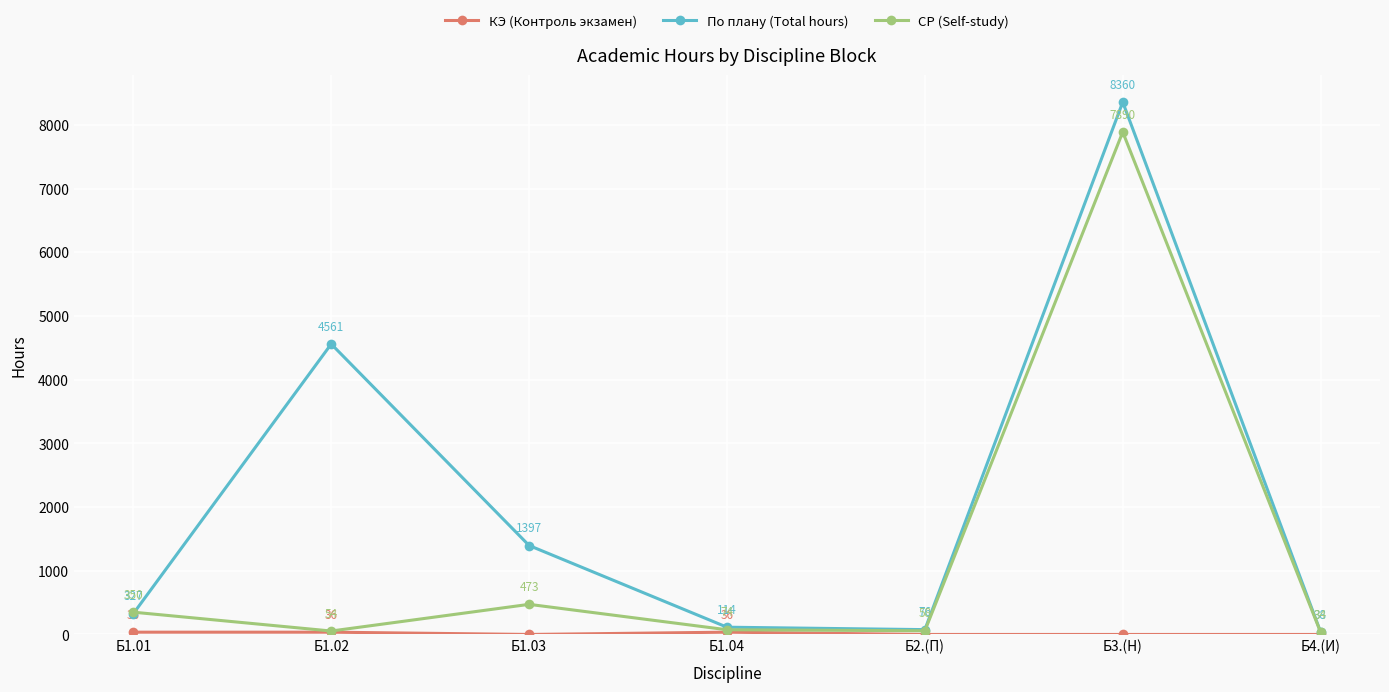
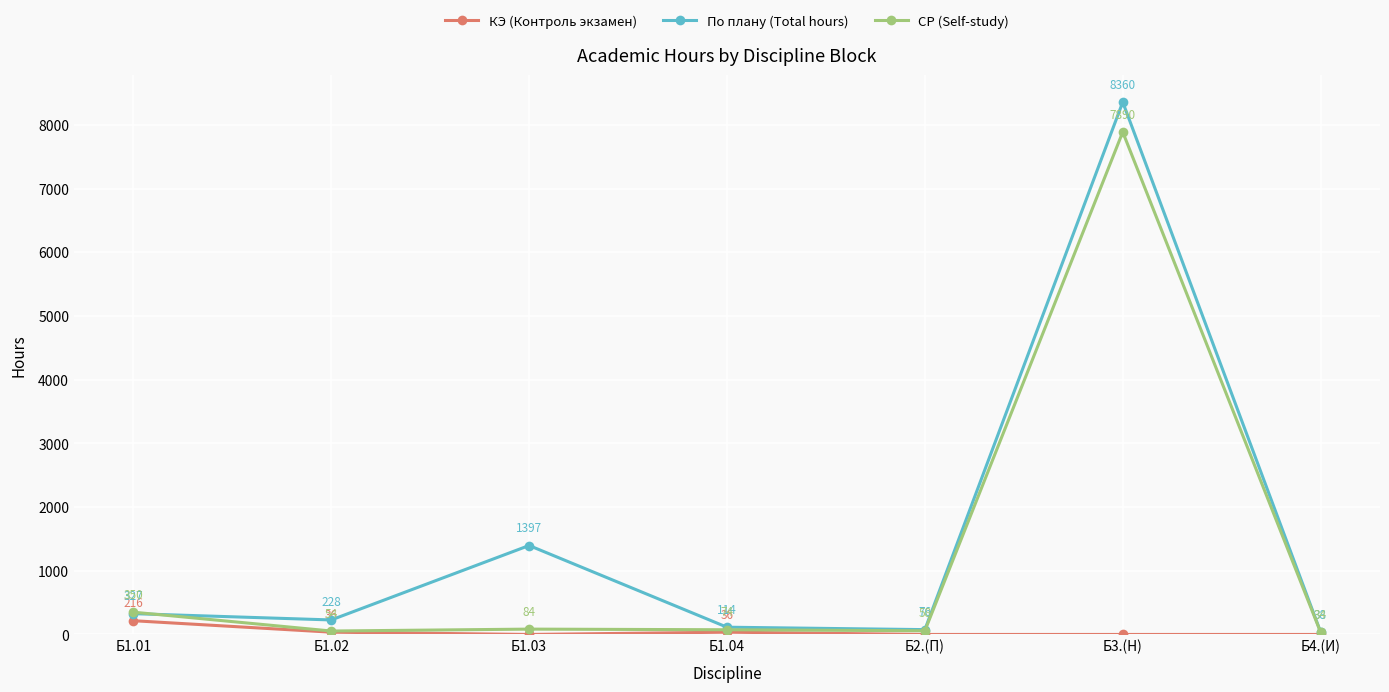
КЭ (Контроль экзамен), Б1.01: 36 -> 216
По плану (Total hours), Б1.02: 4561 -> 228
СР (Self-study), Б1.03: 473 -> 84
